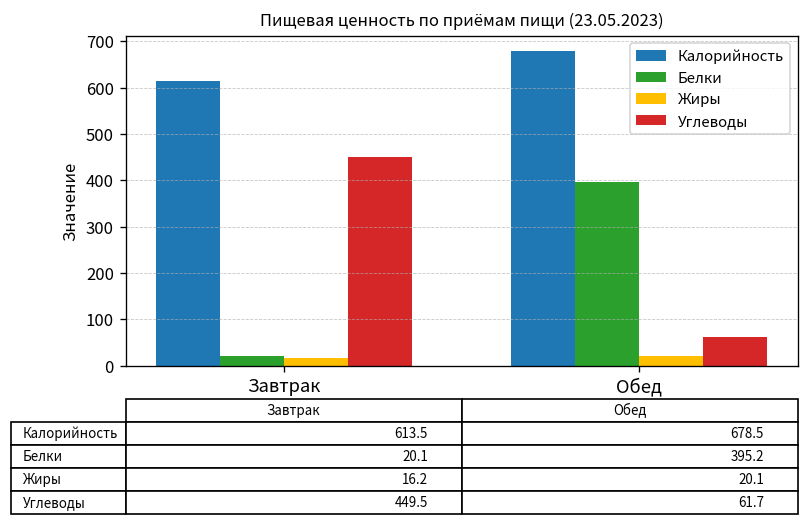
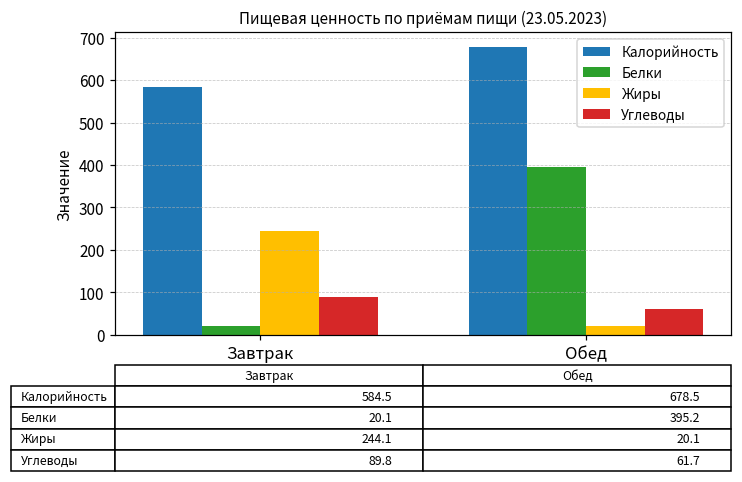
Калорийность, Завтрак: 613.5 -> 584.5
Жиры, Завтрак: 16.2 -> 244.1
Углеводы, Завтрак: 449.5 -> 89.8
